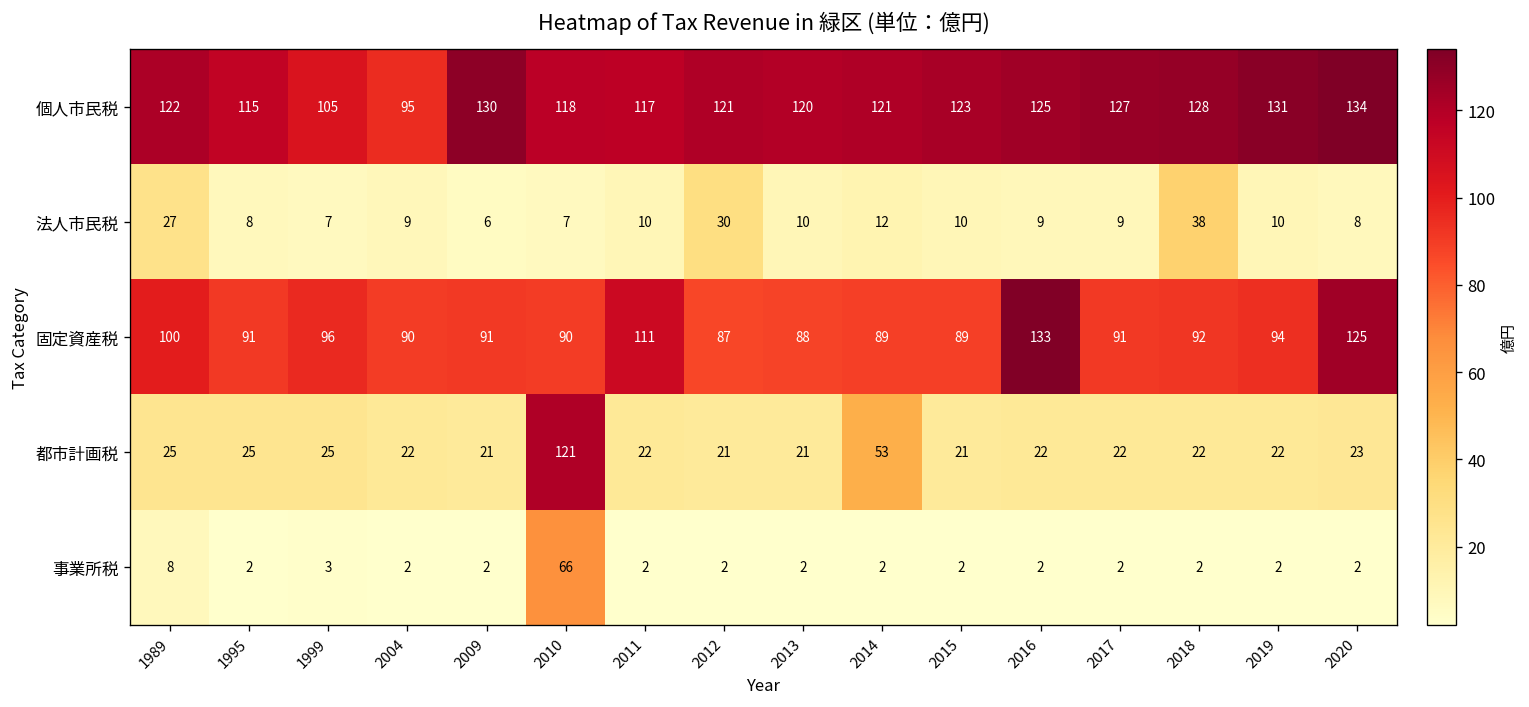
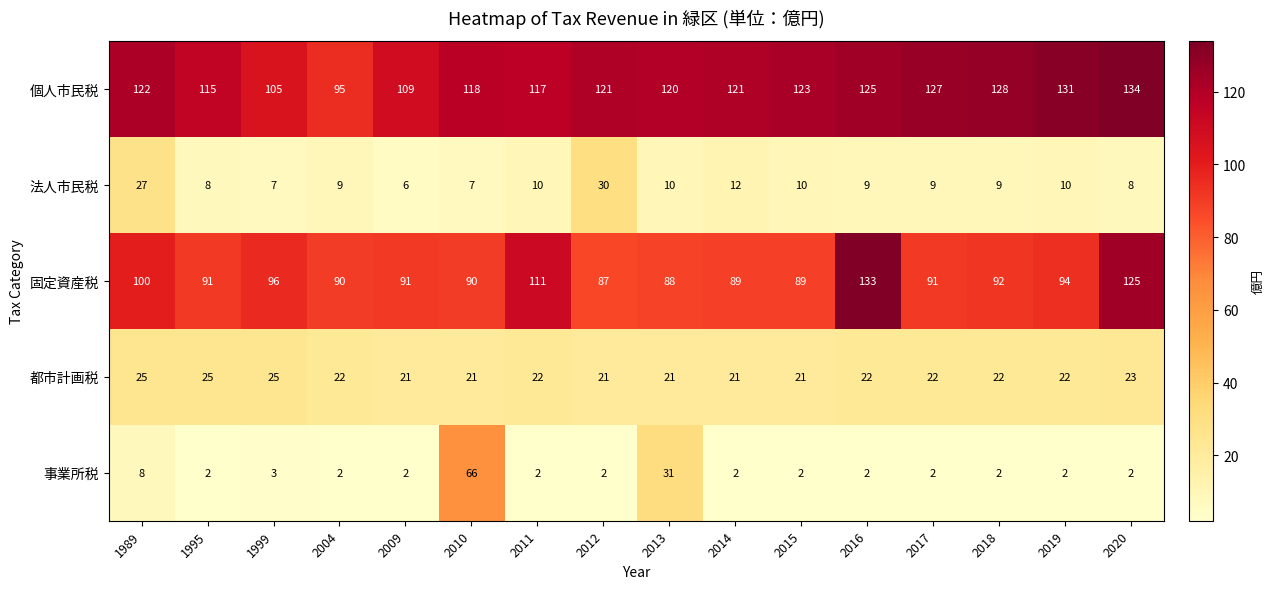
個人市民税, 2009: 130 -> 109
法人市民税, 2018: 38 -> 9
都市計画税, 2010: 121 -> 21
都市計画税, 2014: 53 -> 21
事業所税, 2013: 2 -> 31
